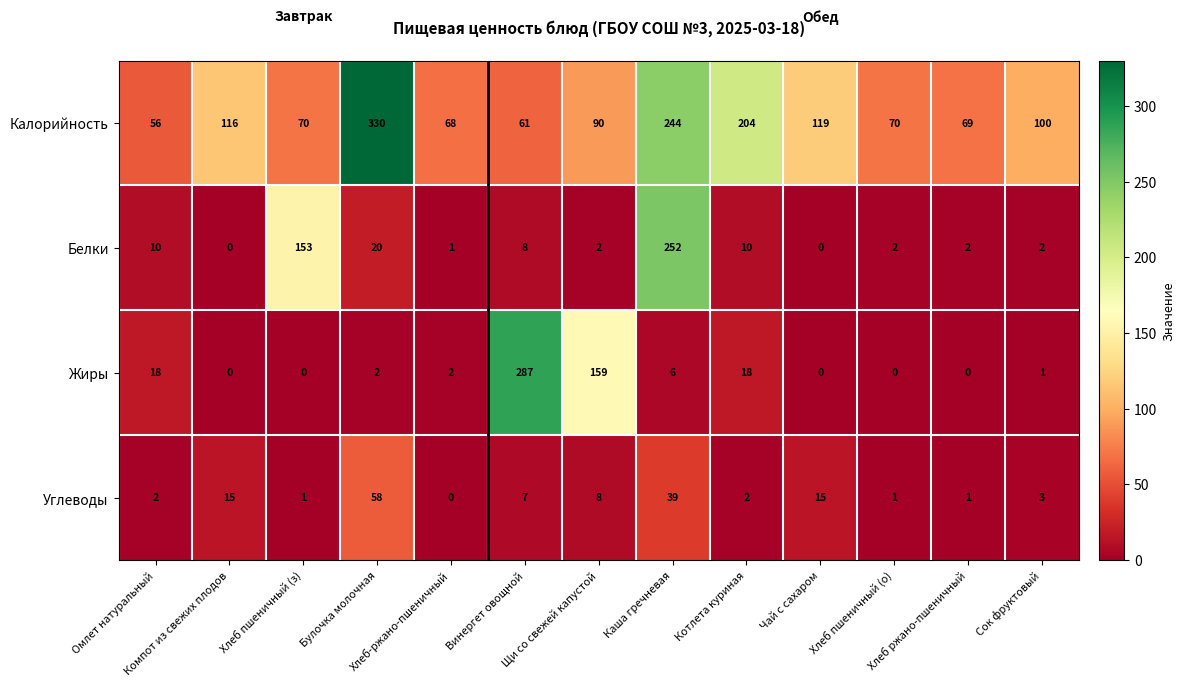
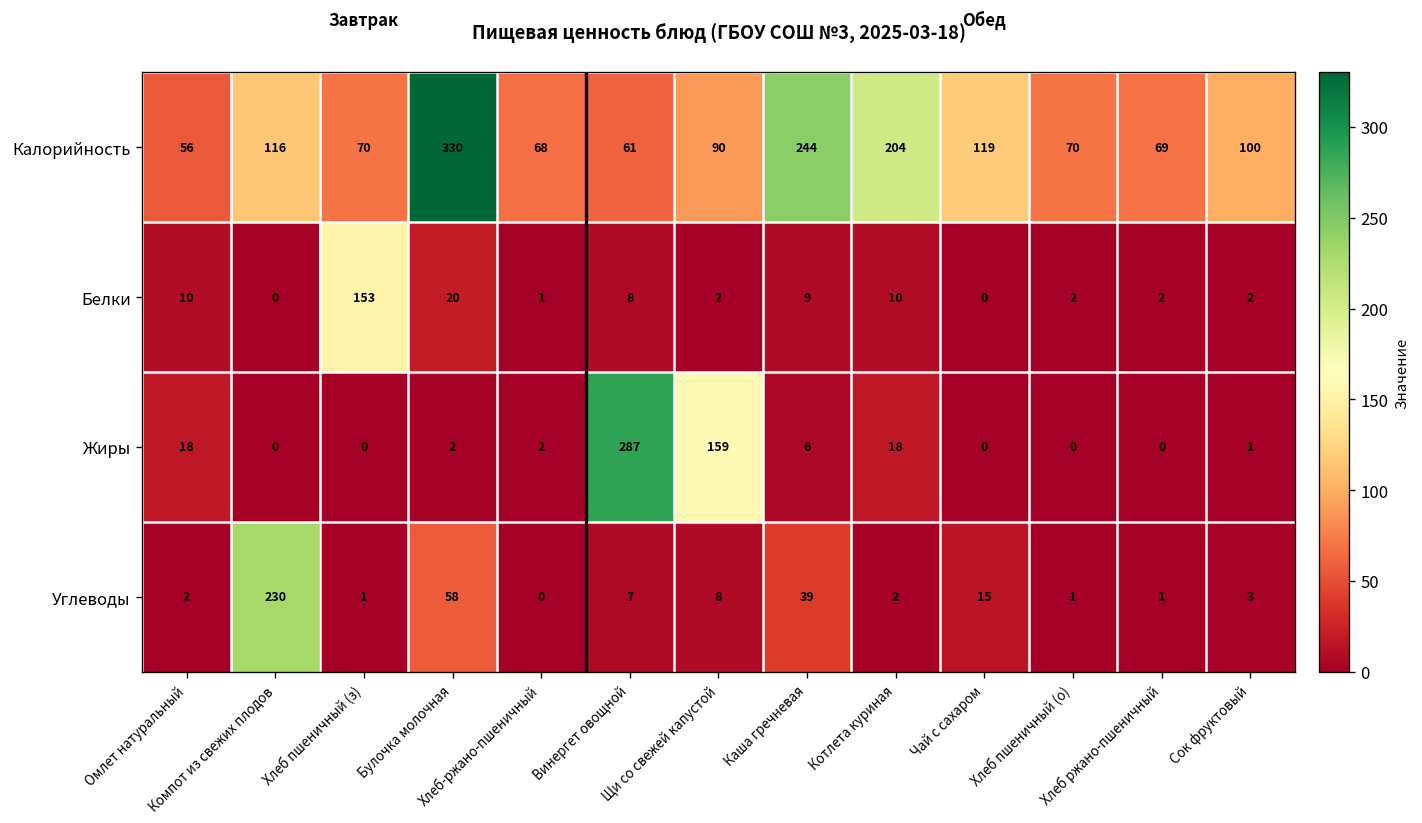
Белки, Каша гречневая: 252 -> 9
Углеводы, Компот из свежих плодов: 15 -> 230
